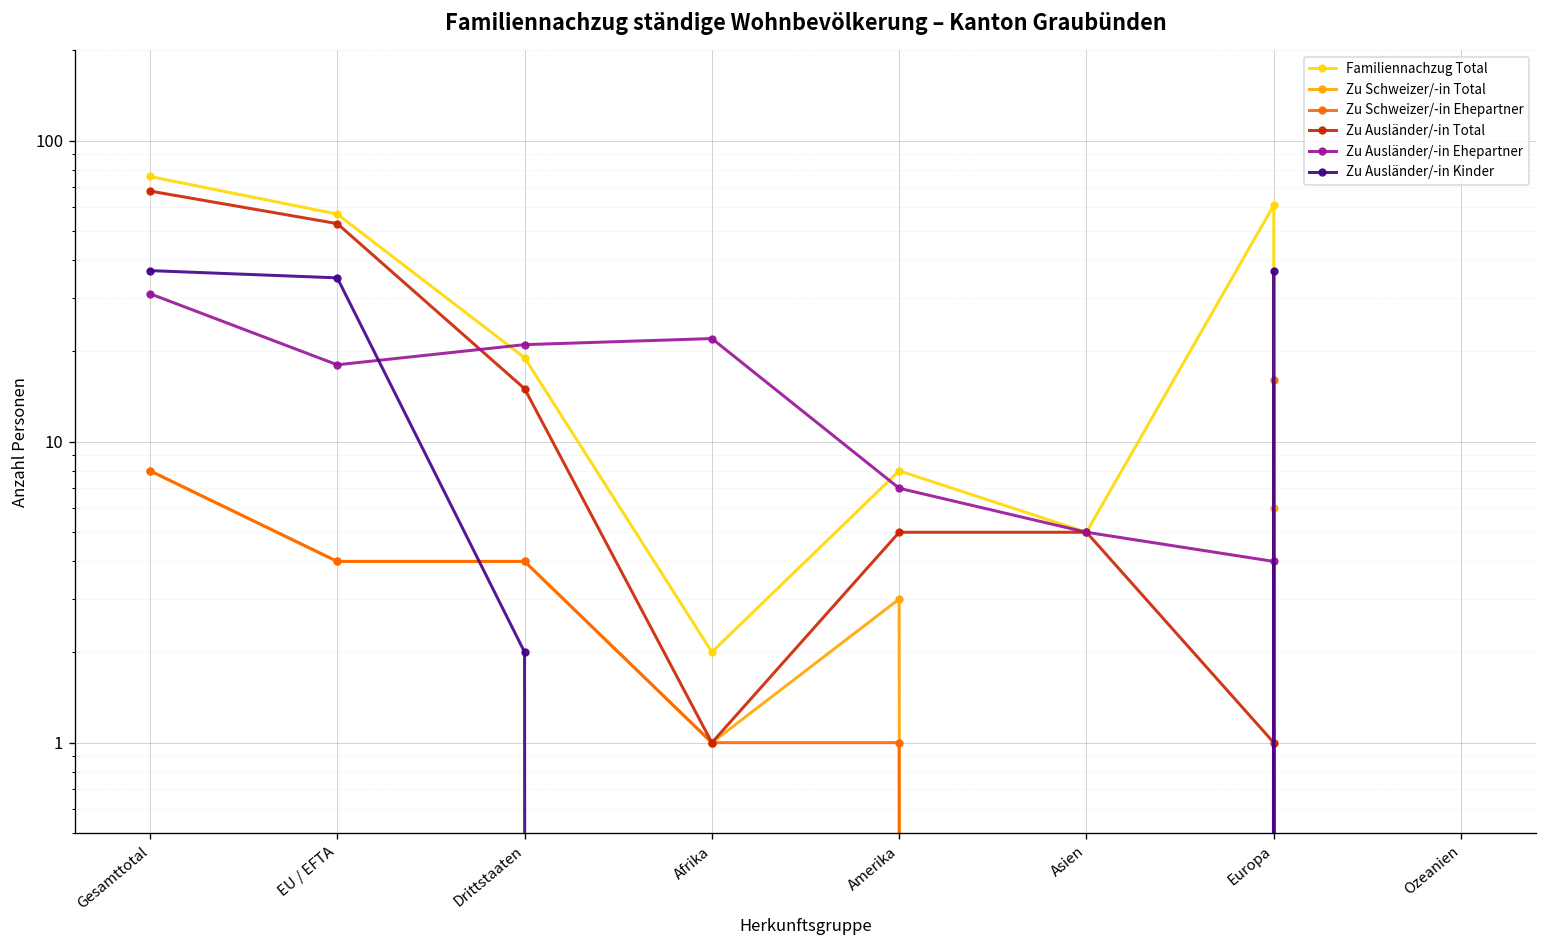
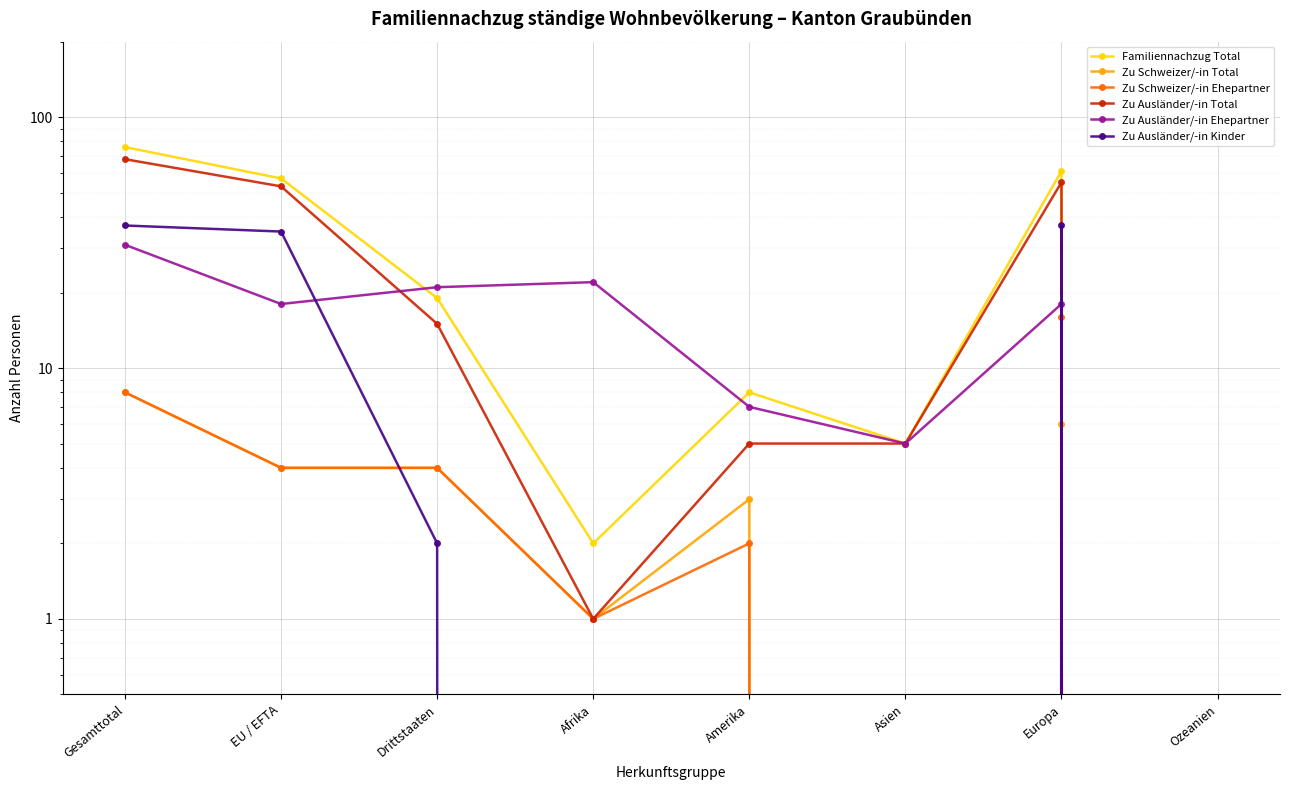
Zu Schweizer/-in Ehepartner, Amerika: 1 -> 2
Zu Ausländer/-in Total, Europa: 1 -> 55
Zu Ausländer/-in Ehepartner, Europa: 4 -> 18
